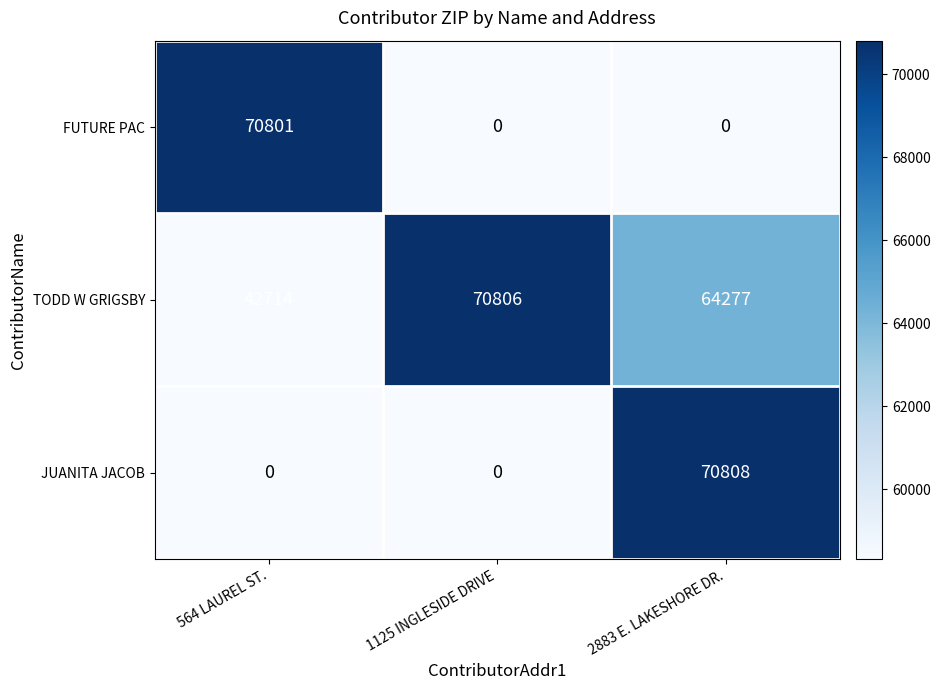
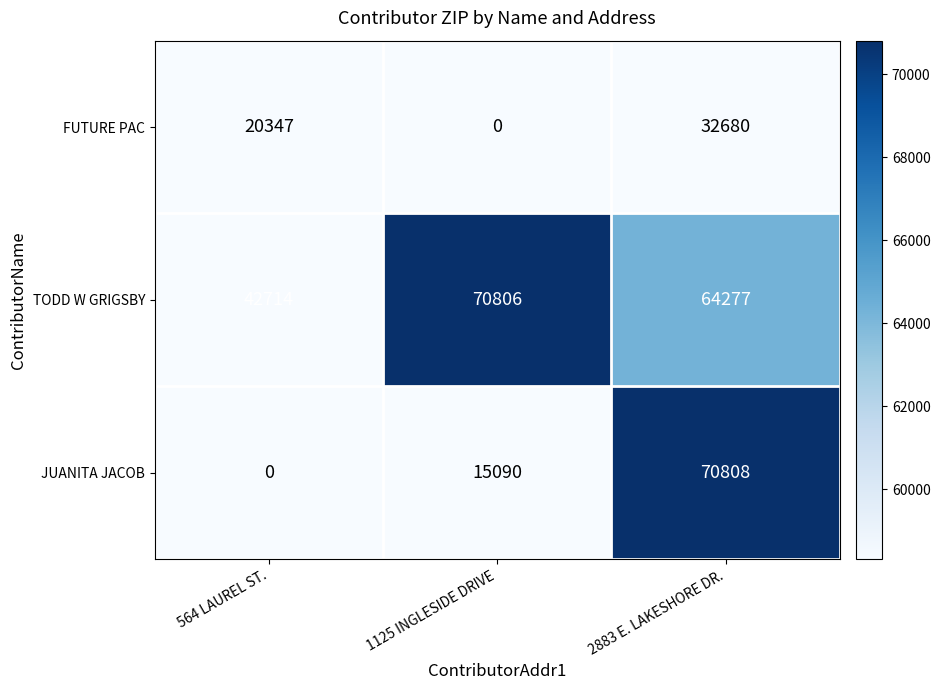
FUTURE PAC, 564 LAUREL ST.: 70801 -> 20347
FUTURE PAC, 2883 E. LAKESHORE DR.: 0 -> 32680
JUANITA JACOB, 1125 INGLESIDE DRIVE: 0 -> 15090
